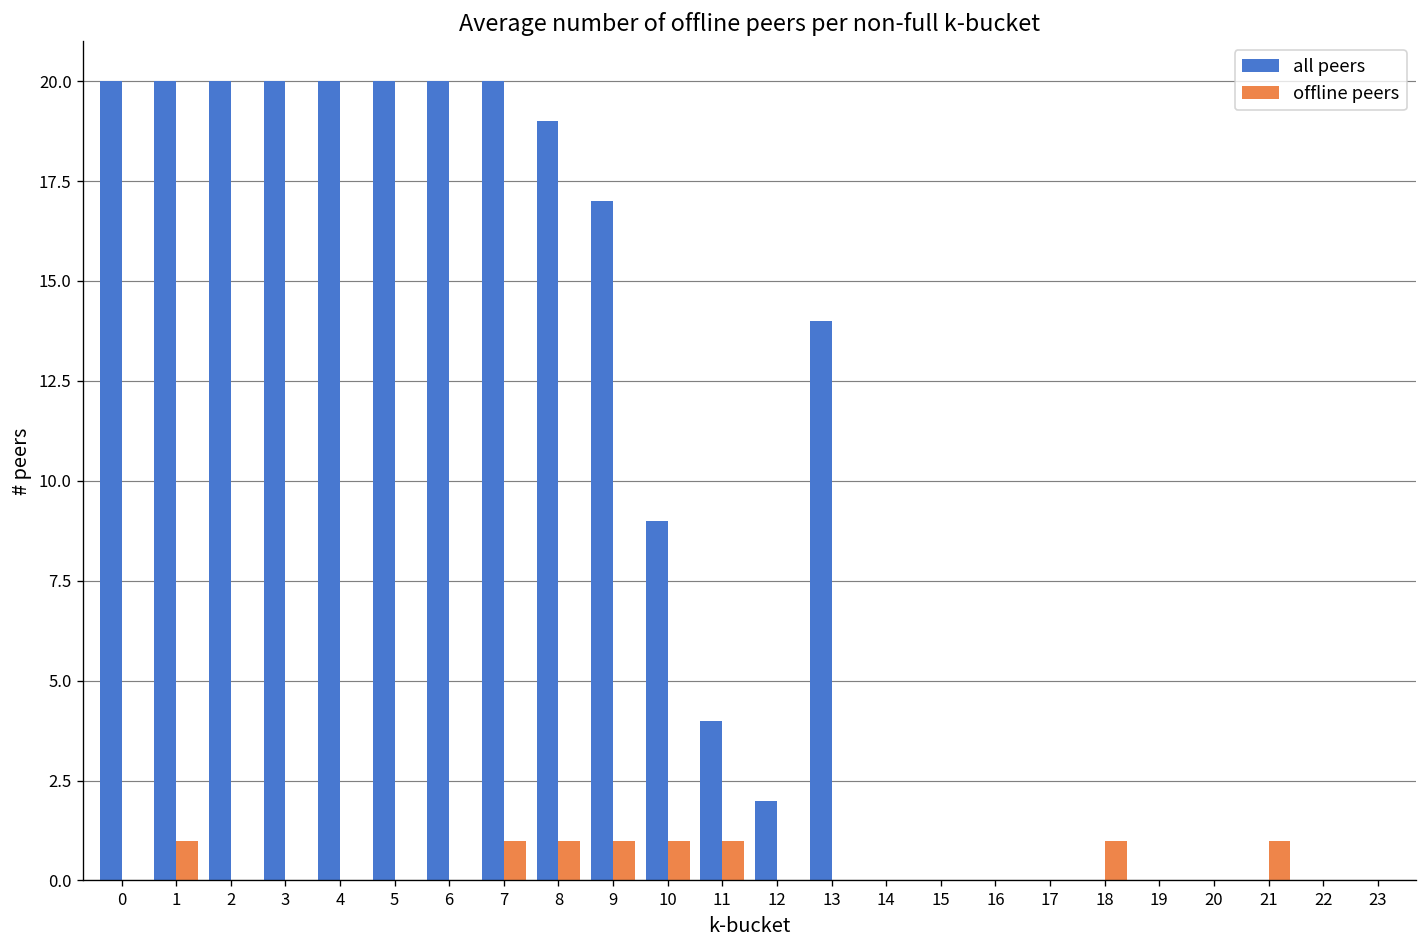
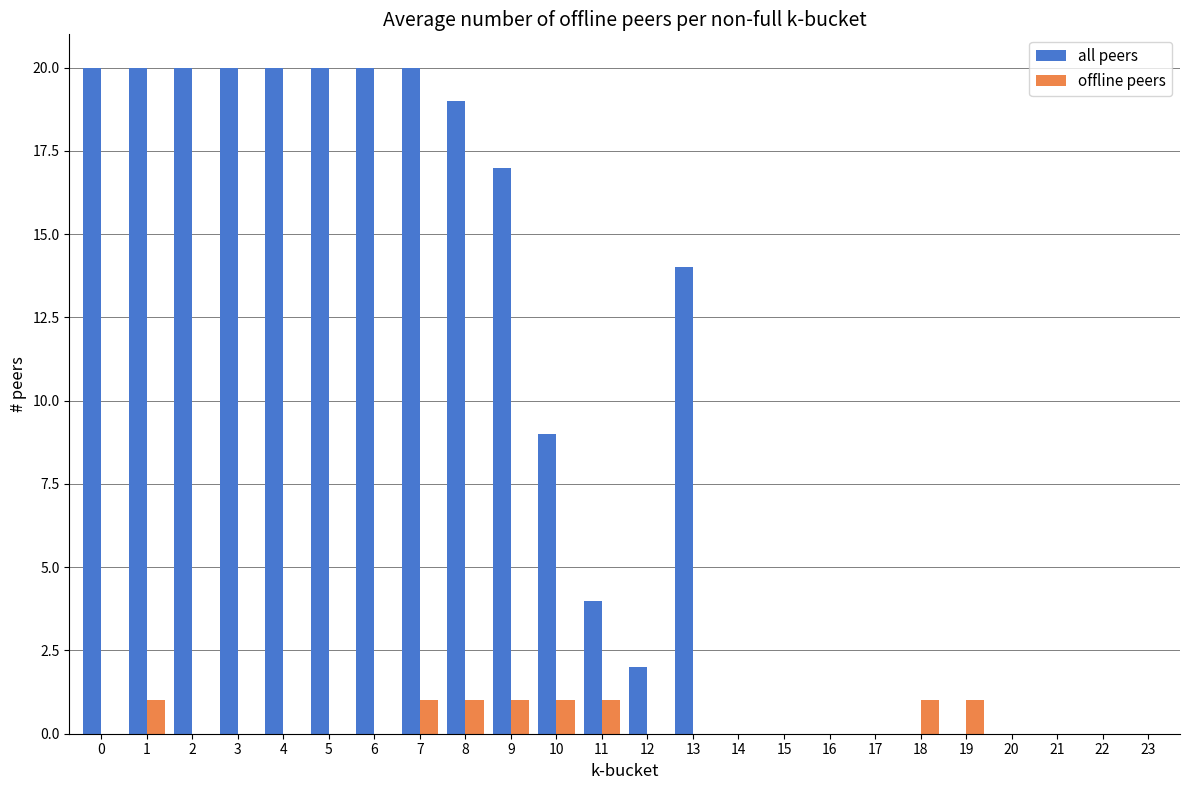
offline peers, 19: 0 -> 1
offline peers, 21: 1 -> 0
